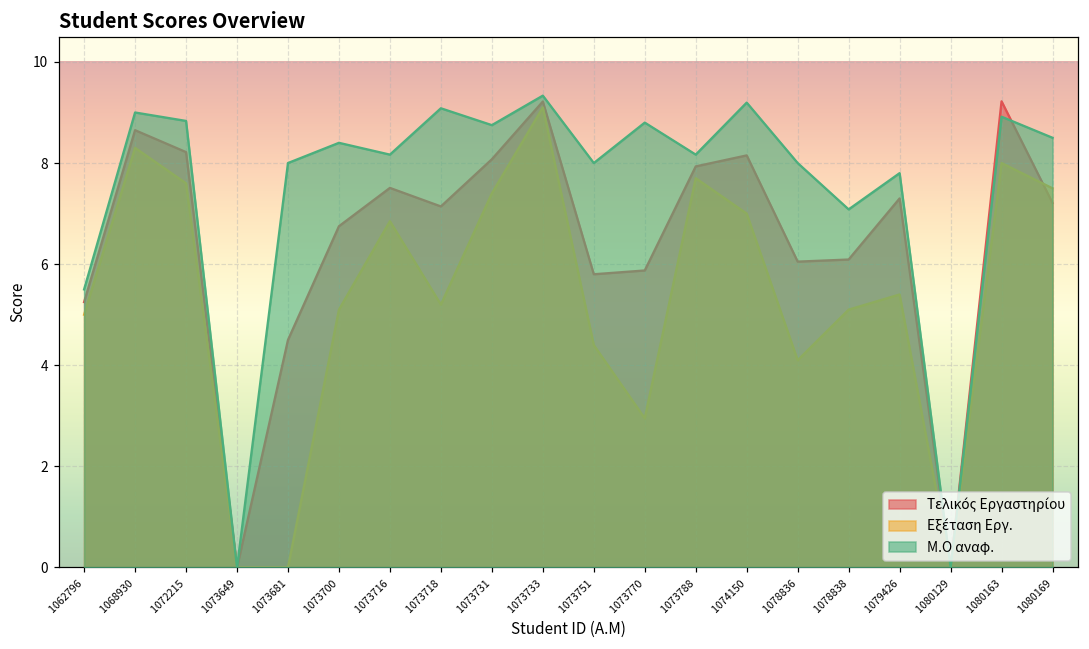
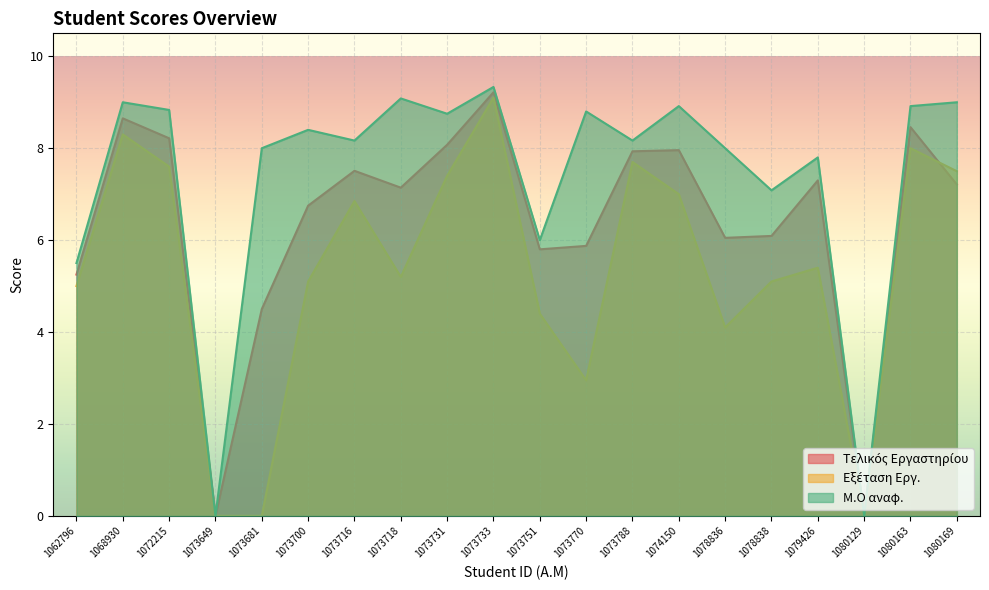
Μ.Ο αναφ., 1073751: 8 -> 6
Τελικός Εργαστηρίου, 1074150: 8.2 -> 8.0
Μ.Ο αναφ., 1074150: 9.2 -> 8.9
Τελικός Εργαστηρίου, 1080163: 9.2 -> 8.5
Μ.Ο αναφ., 1080169: 8.5 -> 9.0
